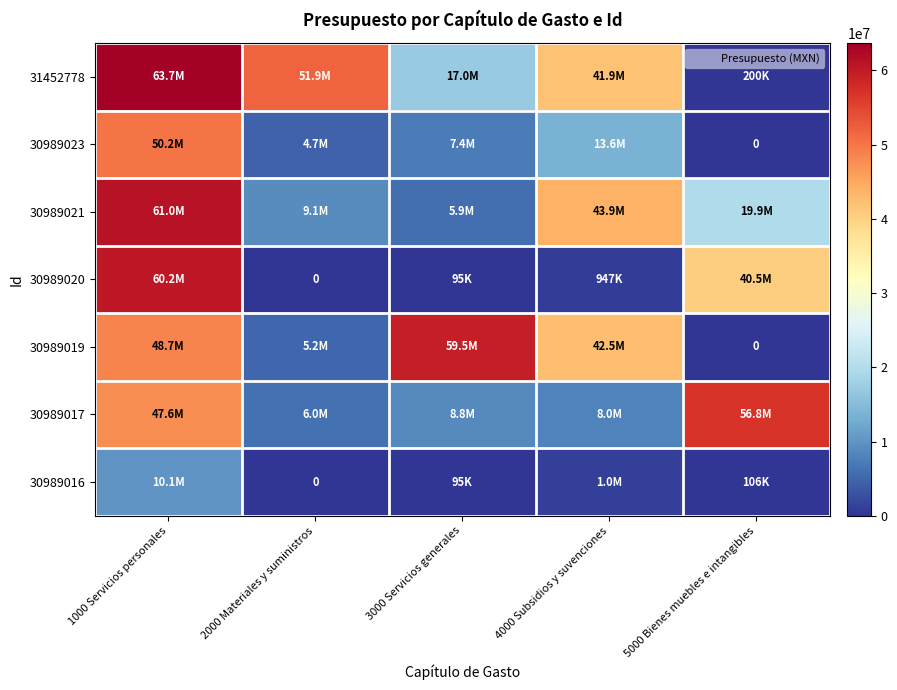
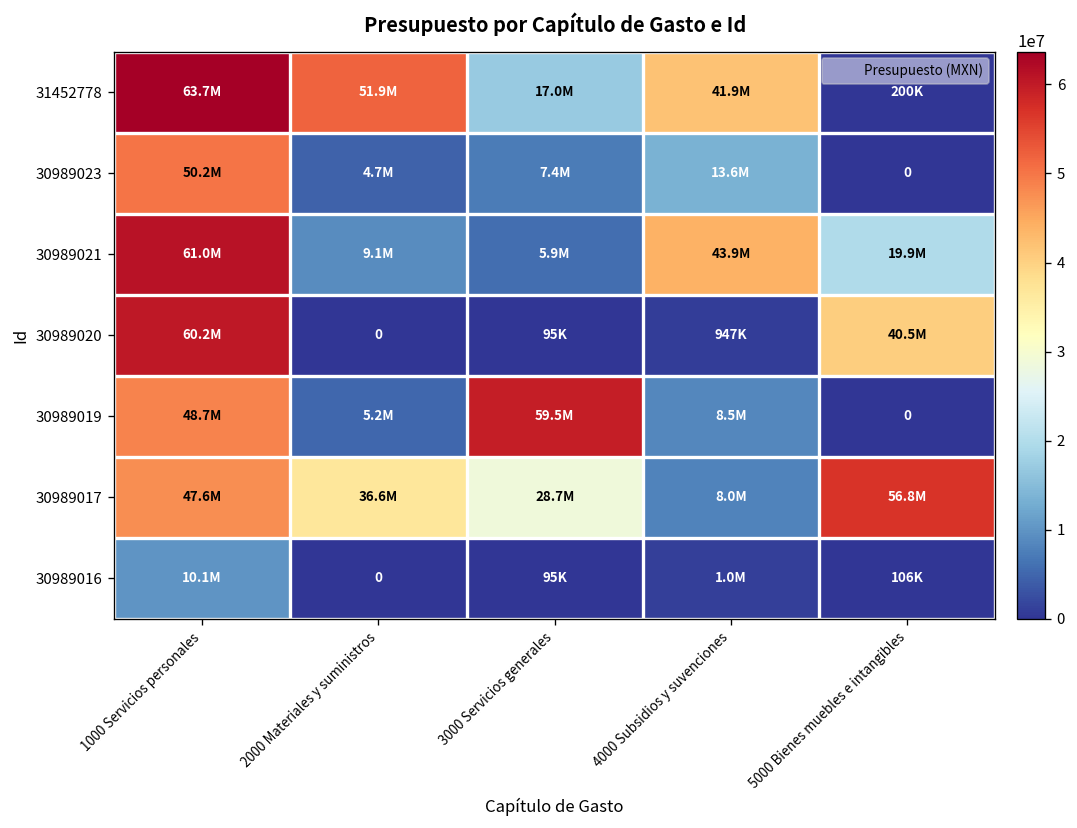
30989019, 4000 Subsidios y suvenciones: 42.5M -> 8.5M
30989017, 2000 Materiales y suministros: 6.0M -> 36.6M
30989017, 3000 Servicios generales: 8.8M -> 28.7M
